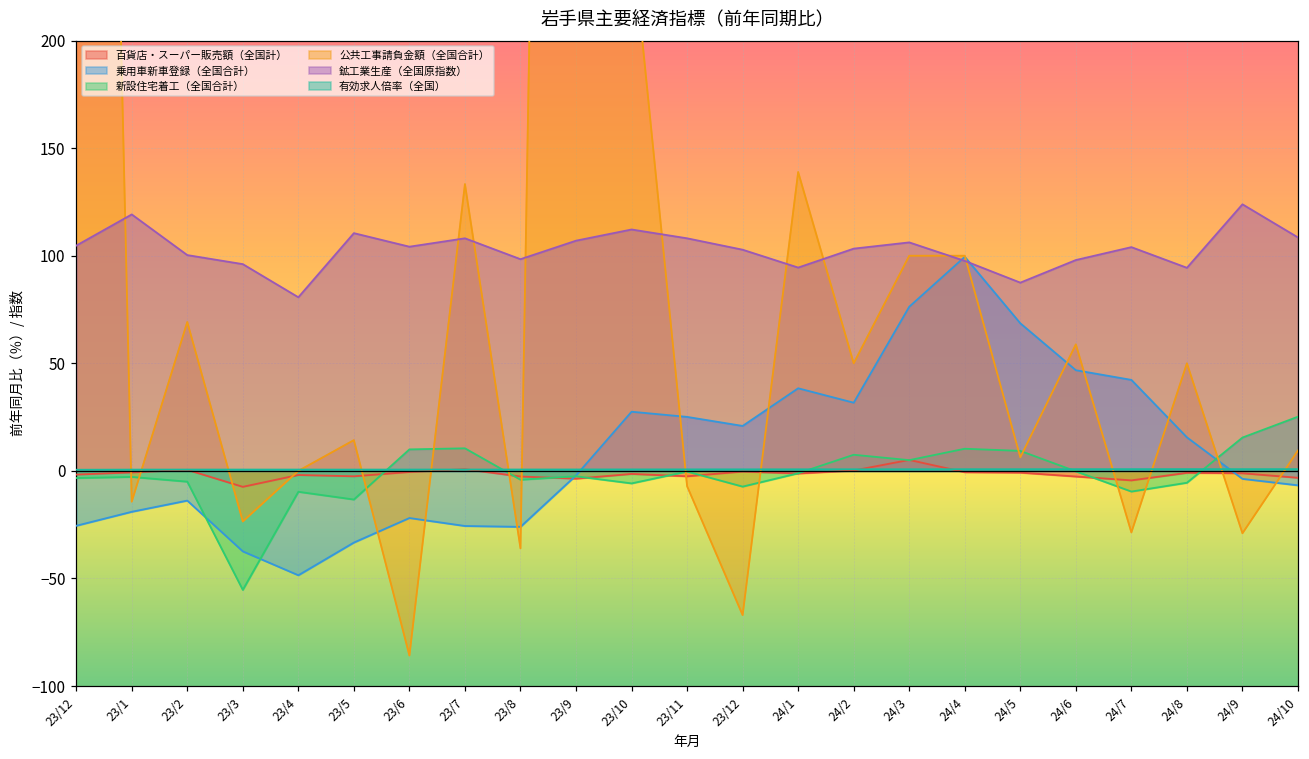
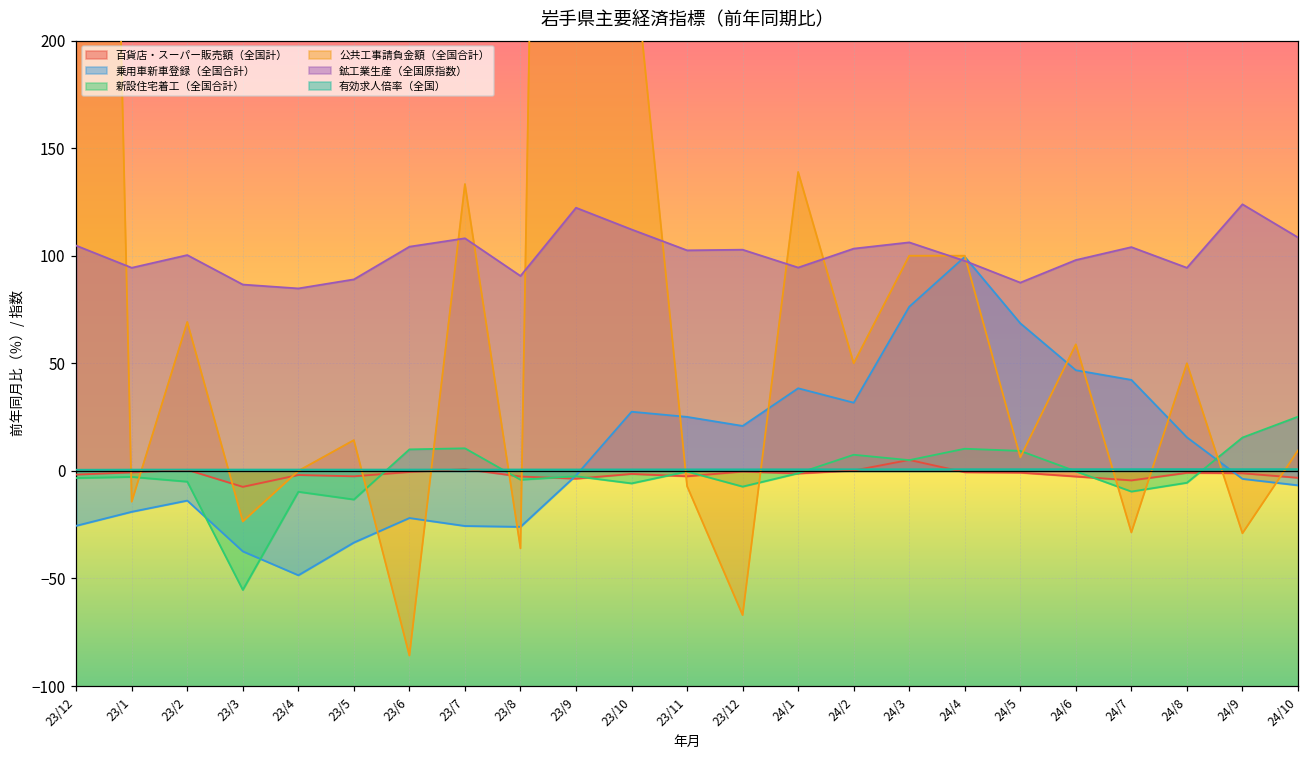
鉱工業生産（全国原指数）, 23/1: 119 -> 94
鉱工業生産（全国原指数）, 23/3: 96 -> 87
鉱工業生産（全国原指数）, 23/4: 81 -> 85
鉱工業生産（全国原指数）, 23/5: 111 -> 89
鉱工業生産（全国原指数）, 23/8: 98 -> 91
鉱工業生産（全国原指数）, 23/9: 107 -> 122
鉱工業生産（全国原指数）, 23/11: 108 -> 103
